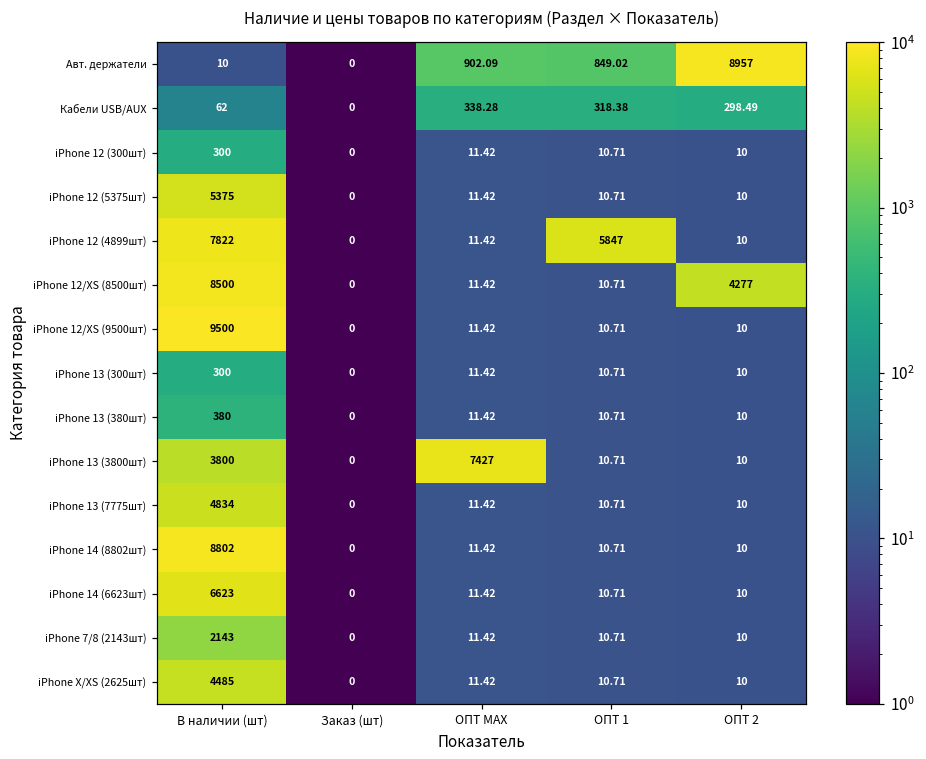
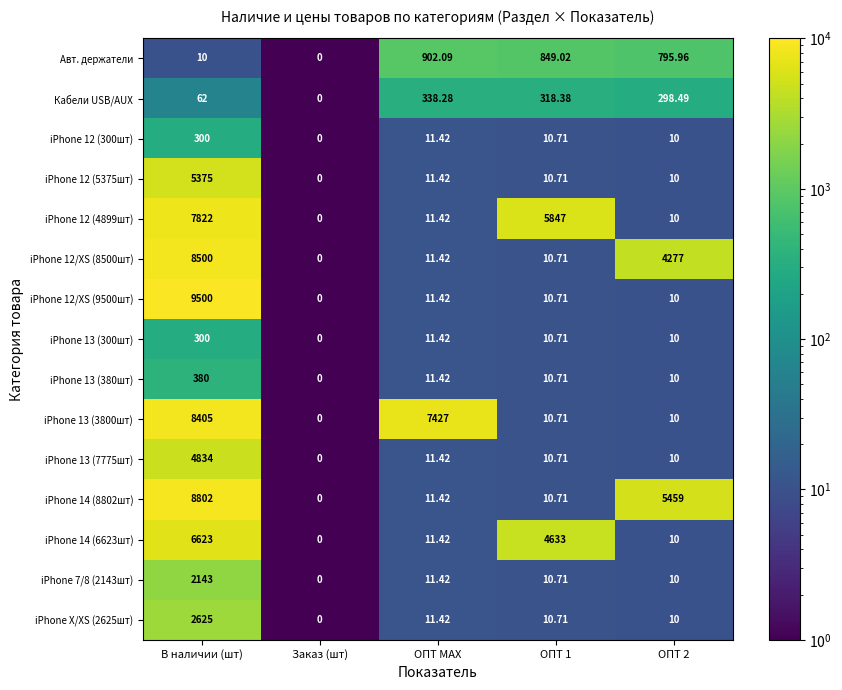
Авт. держатели, ОПТ 2: 8957 -> 795.96
iPhone 13 (3800шт), В наличии (шт): 3800 -> 8405
iPhone 14 (8802шт), ОПТ 2: 10 -> 5459
iPhone 14 (6623шт), ОПТ 1: 10.71 -> 4633
iPhone X/XS (2625шт), В наличии (шт): 4485 -> 2625
